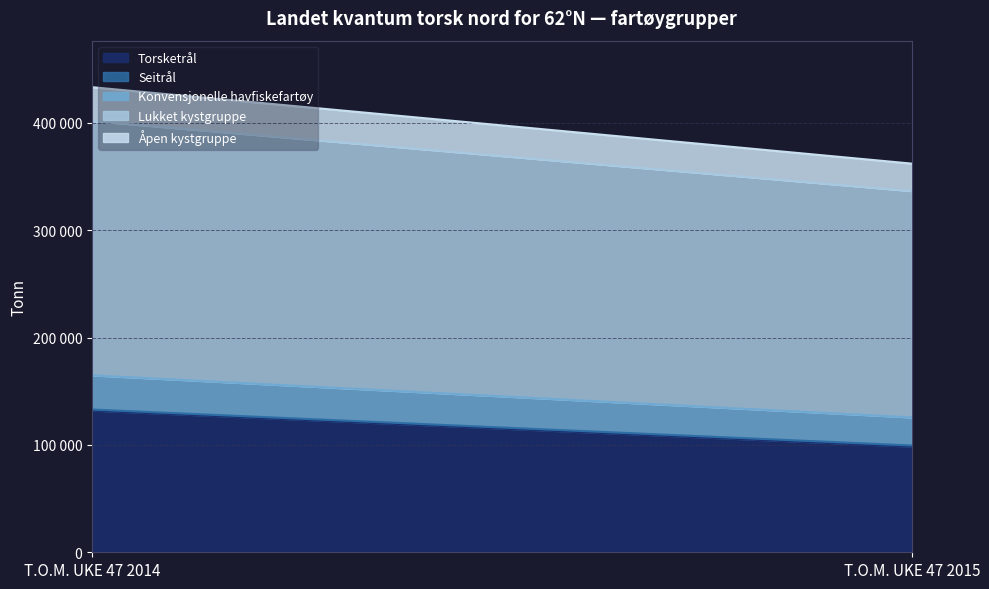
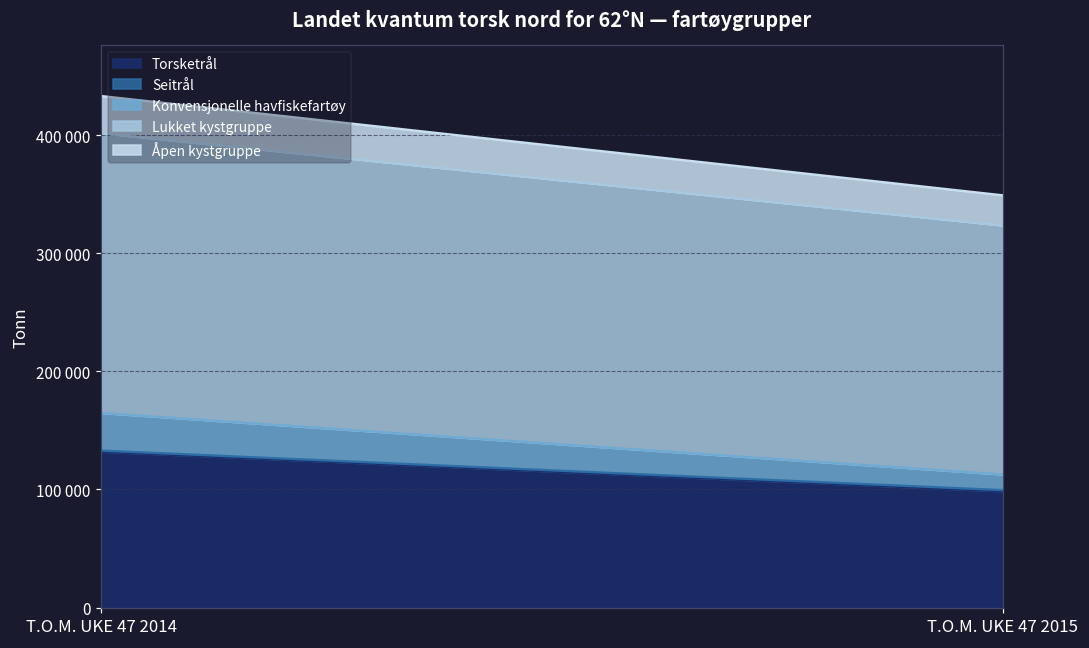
Konvensjonelle havfiskefartøy, T.O.M. UKE 47 2015: 26000 -> 13000
